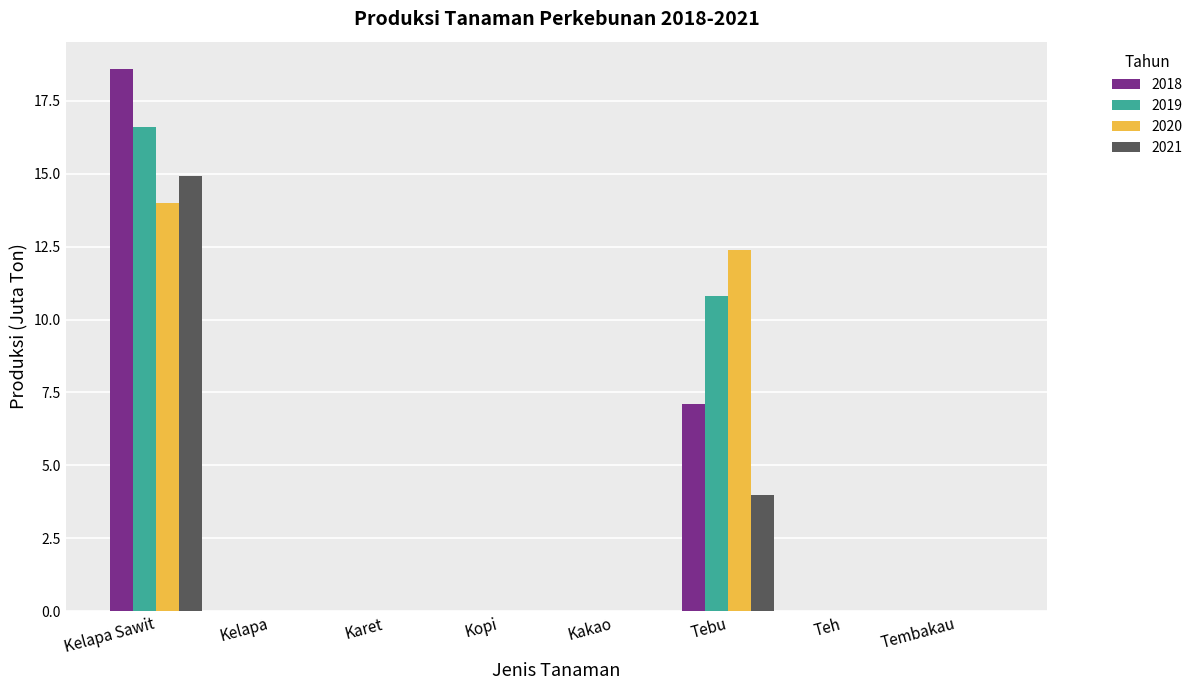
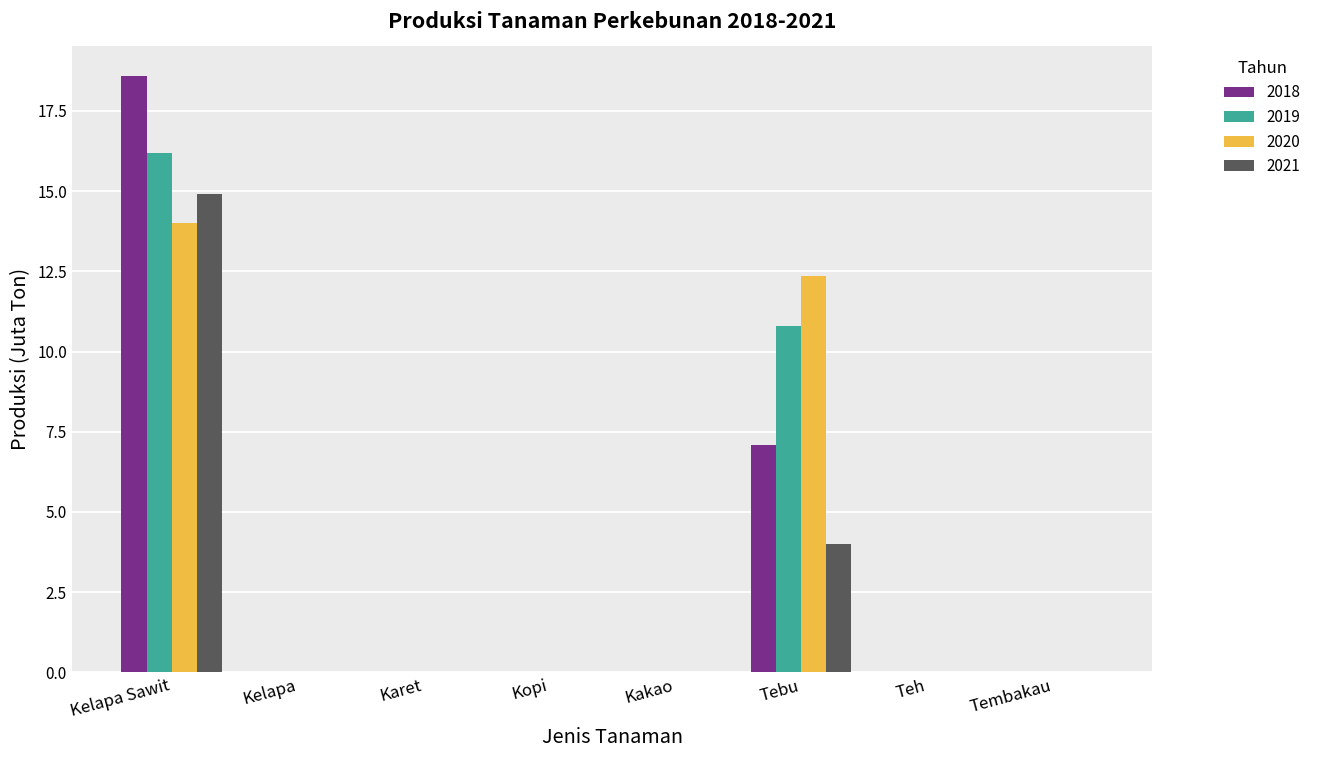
2019, Kelapa Sawit: 16.6 -> 16.2
